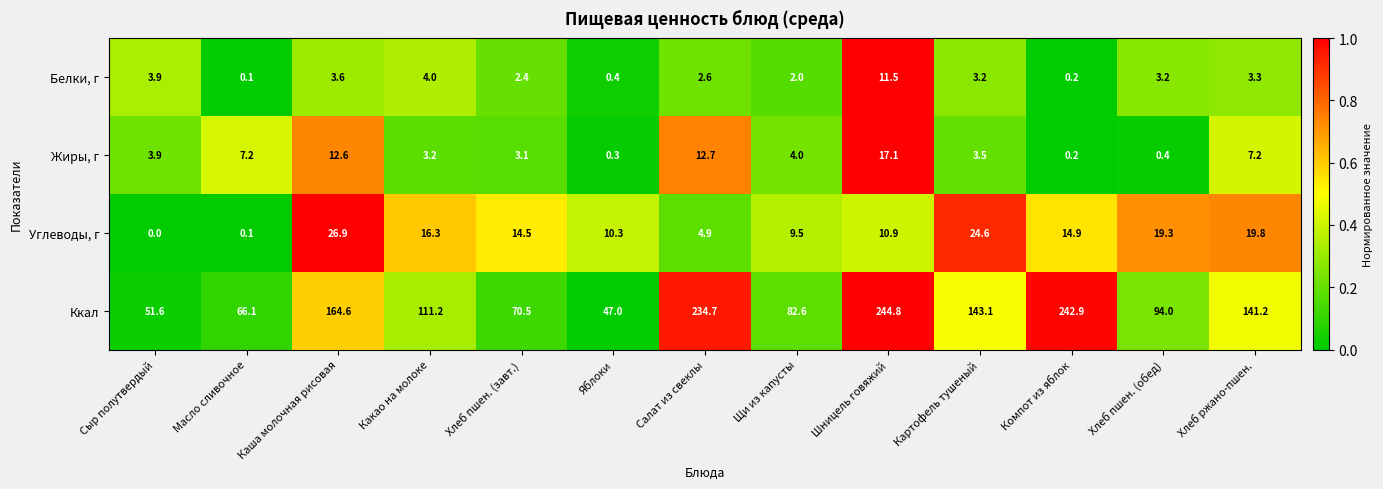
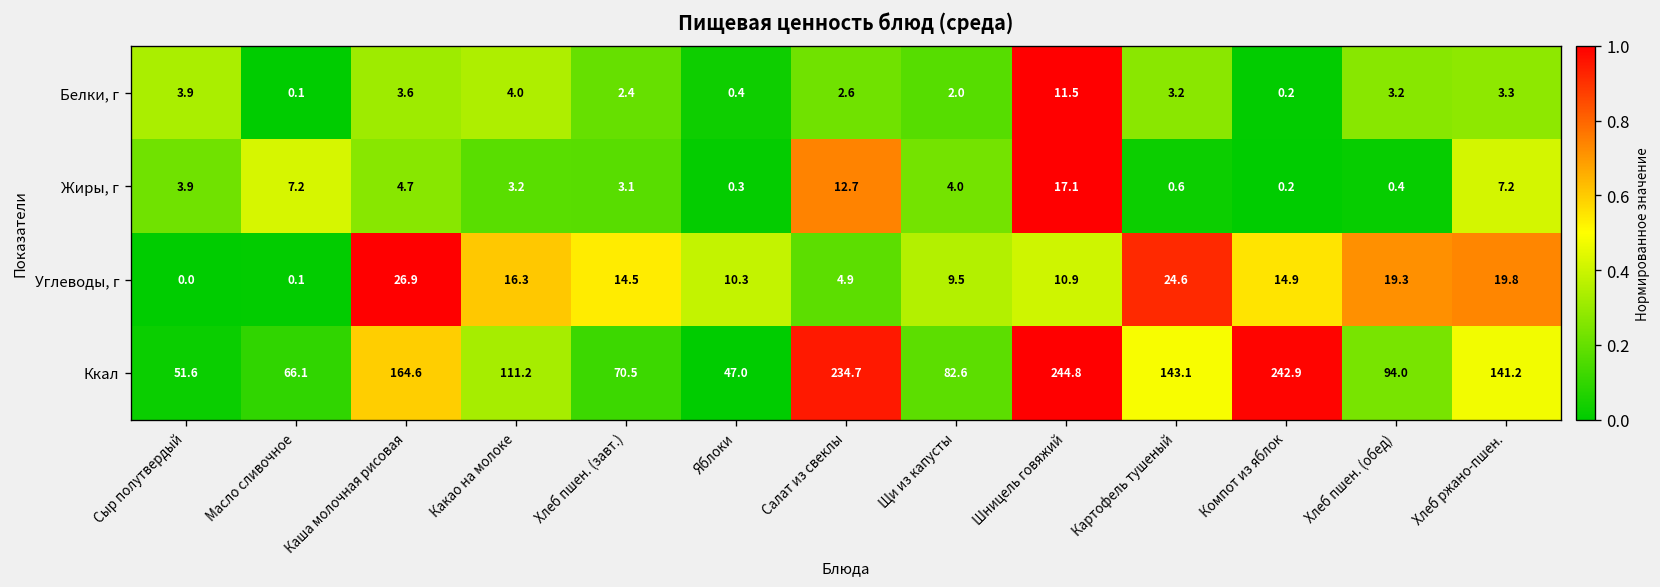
Жиры, г, Каша молочная рисовая: 12.6 -> 4.7
Жиры, г, Картофель тушеный: 3.5 -> 0.6
